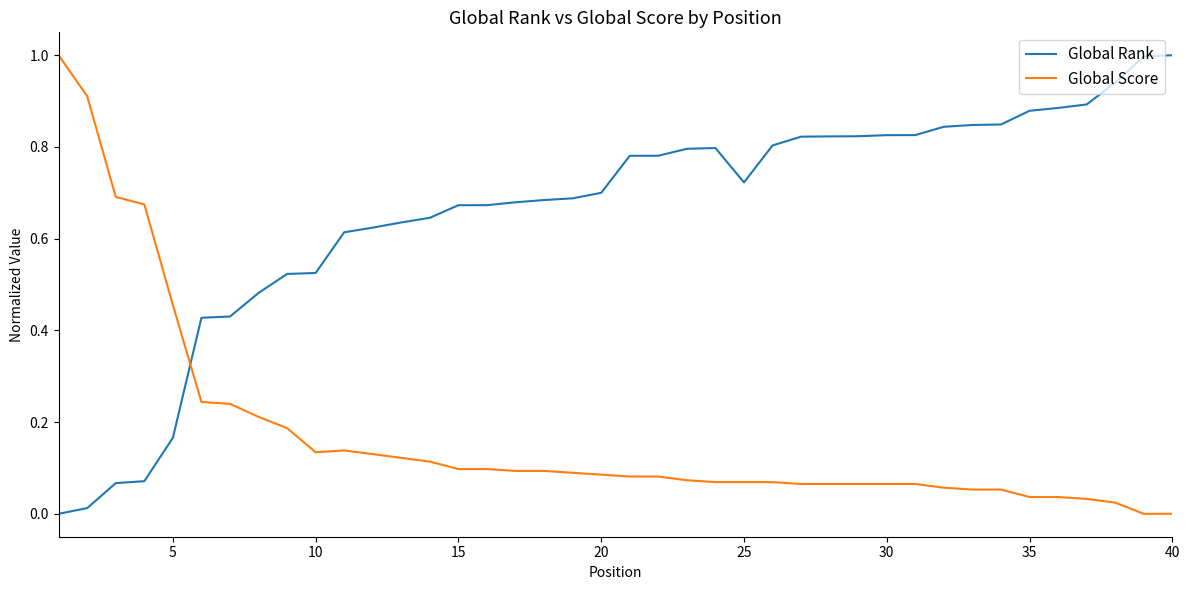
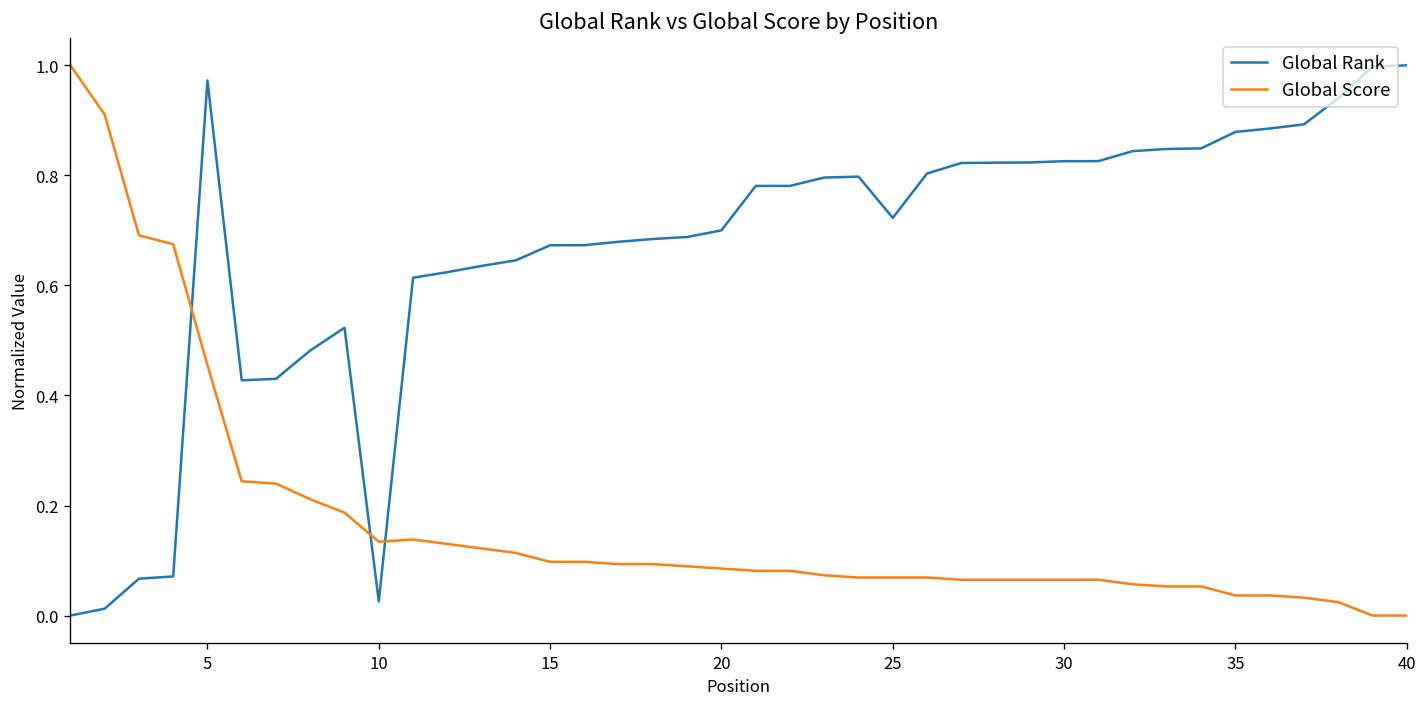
Global Rank, 5: 0.17 -> 0.97
Global Rank, 10: 0.53 -> 0.03
